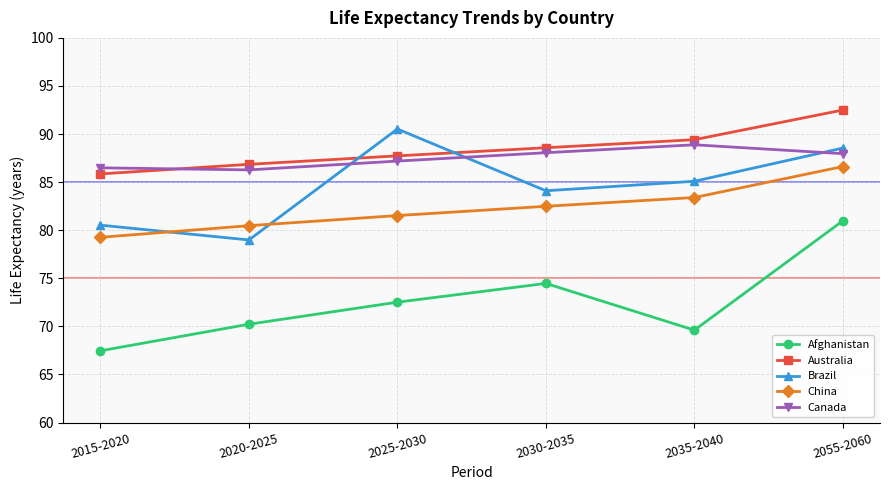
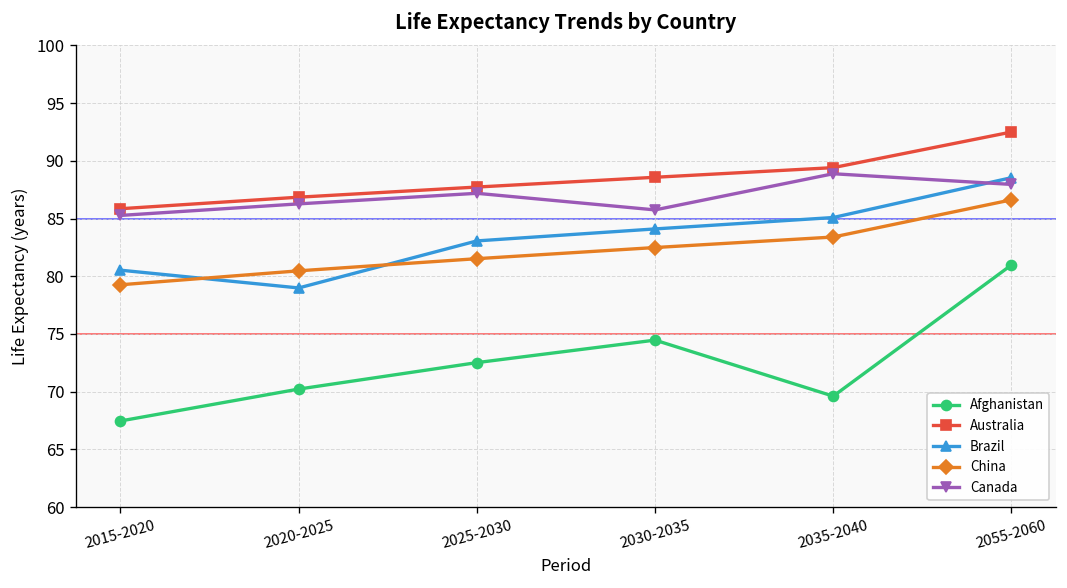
Canada, 2015-2020: 86 -> 85
Brazil, 2025-2030: 91 -> 83
Canada, 2030-2035: 88 -> 86
